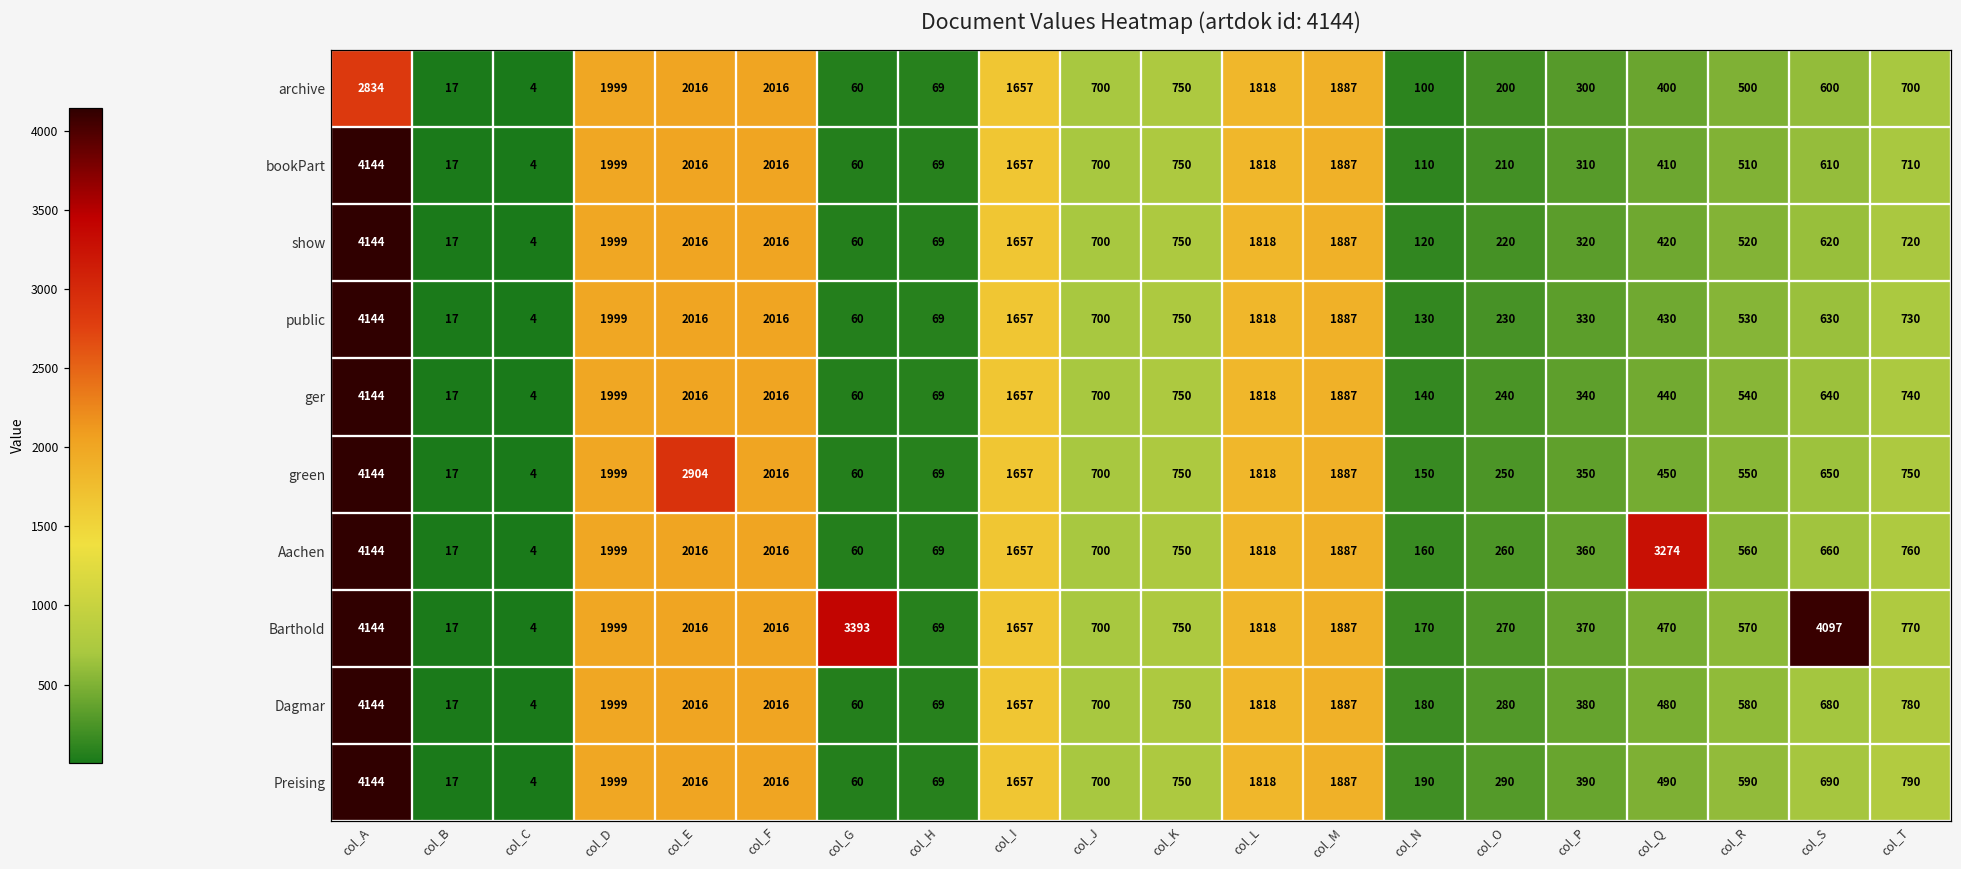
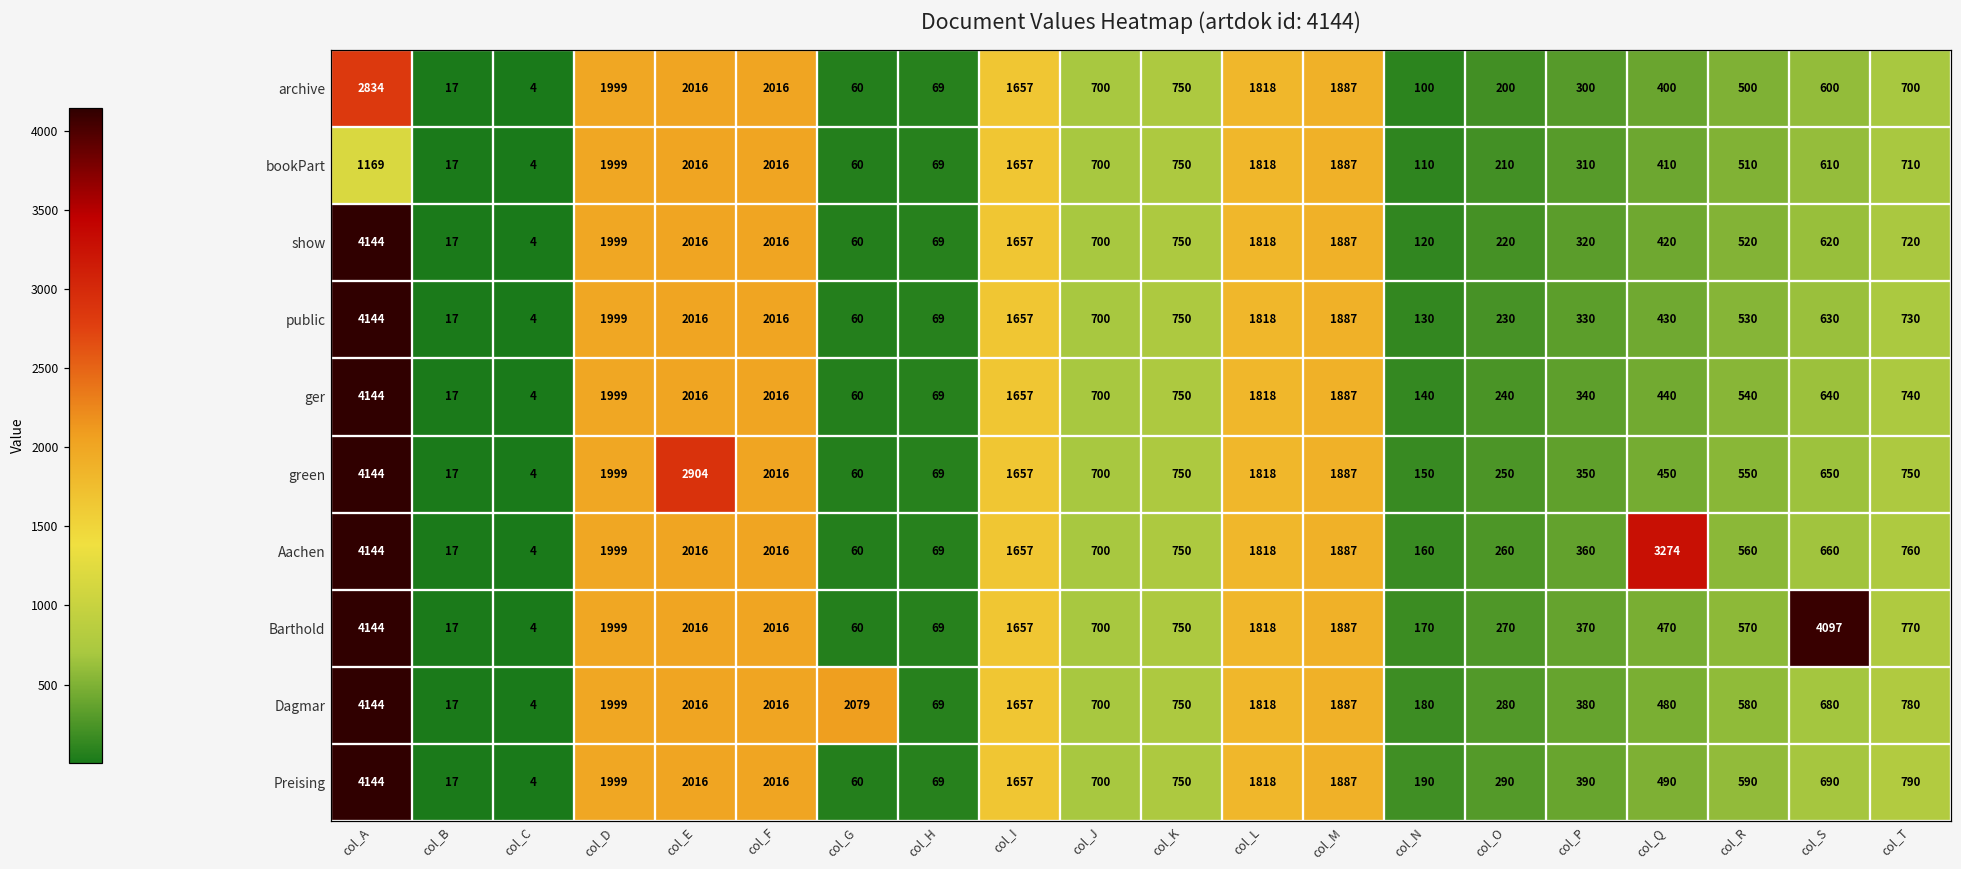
bookPart, col_A: 4144 -> 1169
Barthold, col_G: 3393 -> 60
Dagmar, col_G: 60 -> 2079
